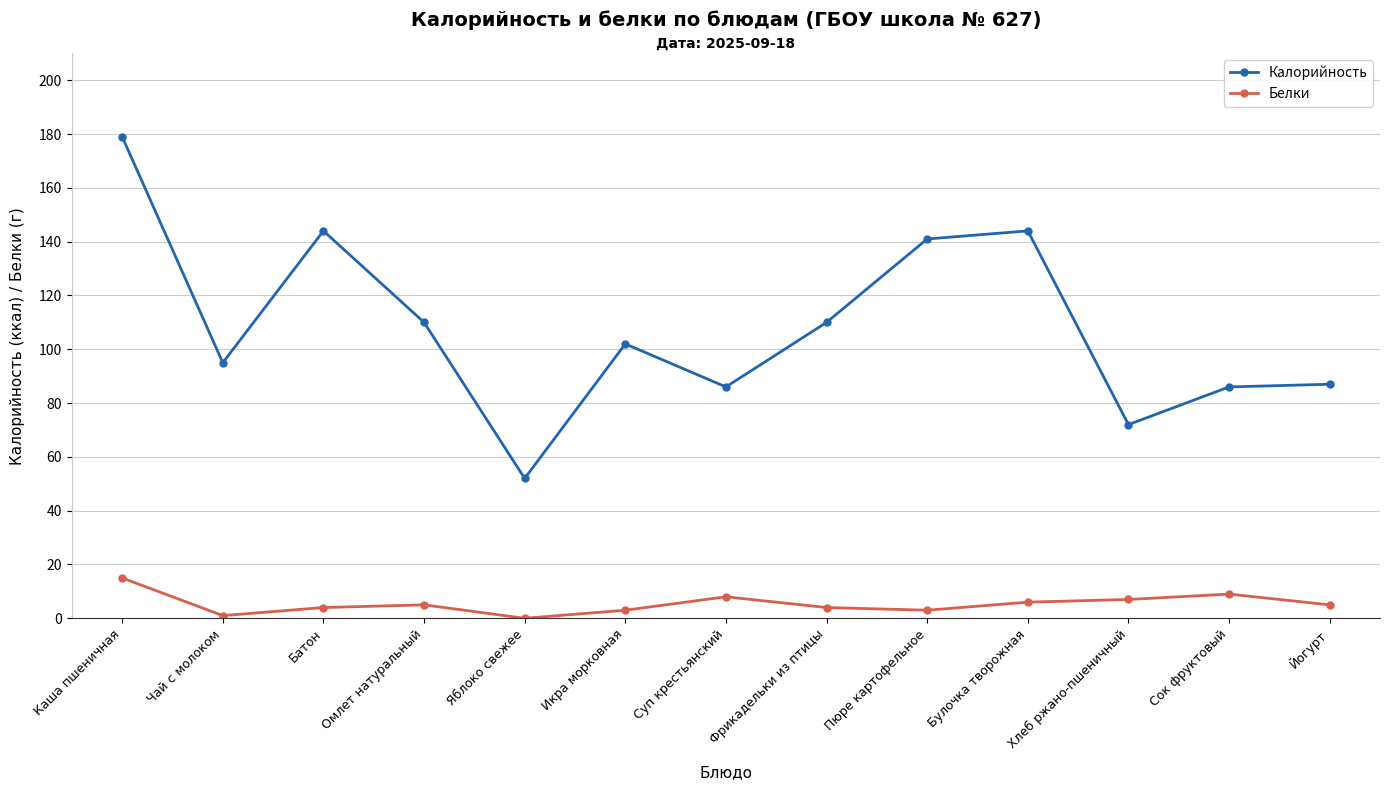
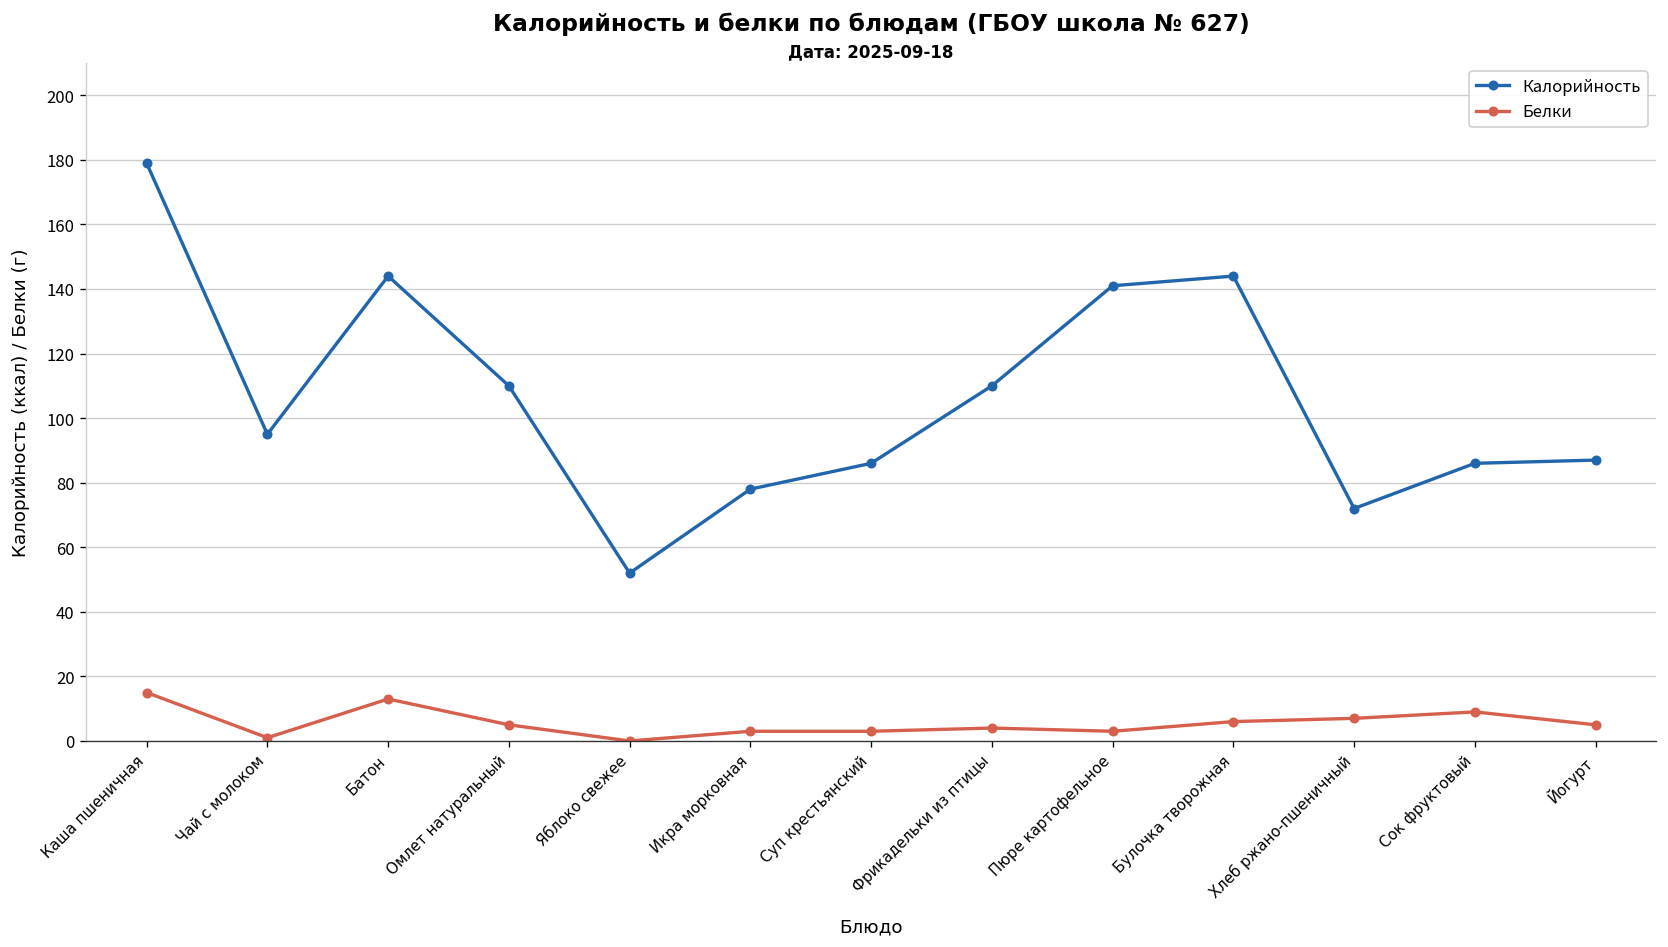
Белки, Батон: 4 -> 13
Калорийность, Икра морковная: 102 -> 78
Белки, Суп крестьянский: 8 -> 3
